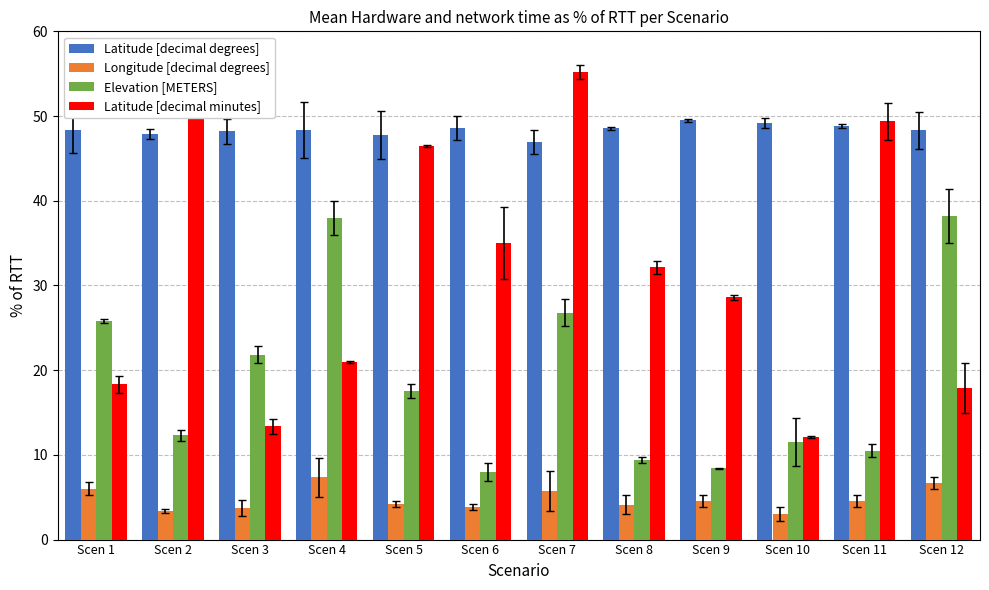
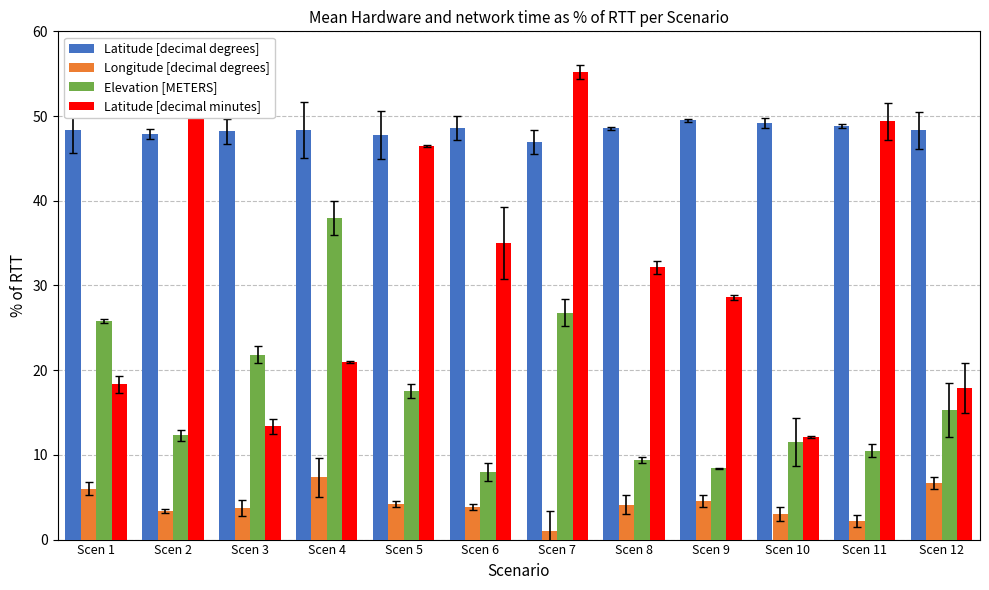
Longitude [decimal degrees], Scen 7: 6 -> 1
Longitude [decimal degrees], Scen 11: 5 -> 2
Elevation [METERS], Scen 12: 38 -> 15
